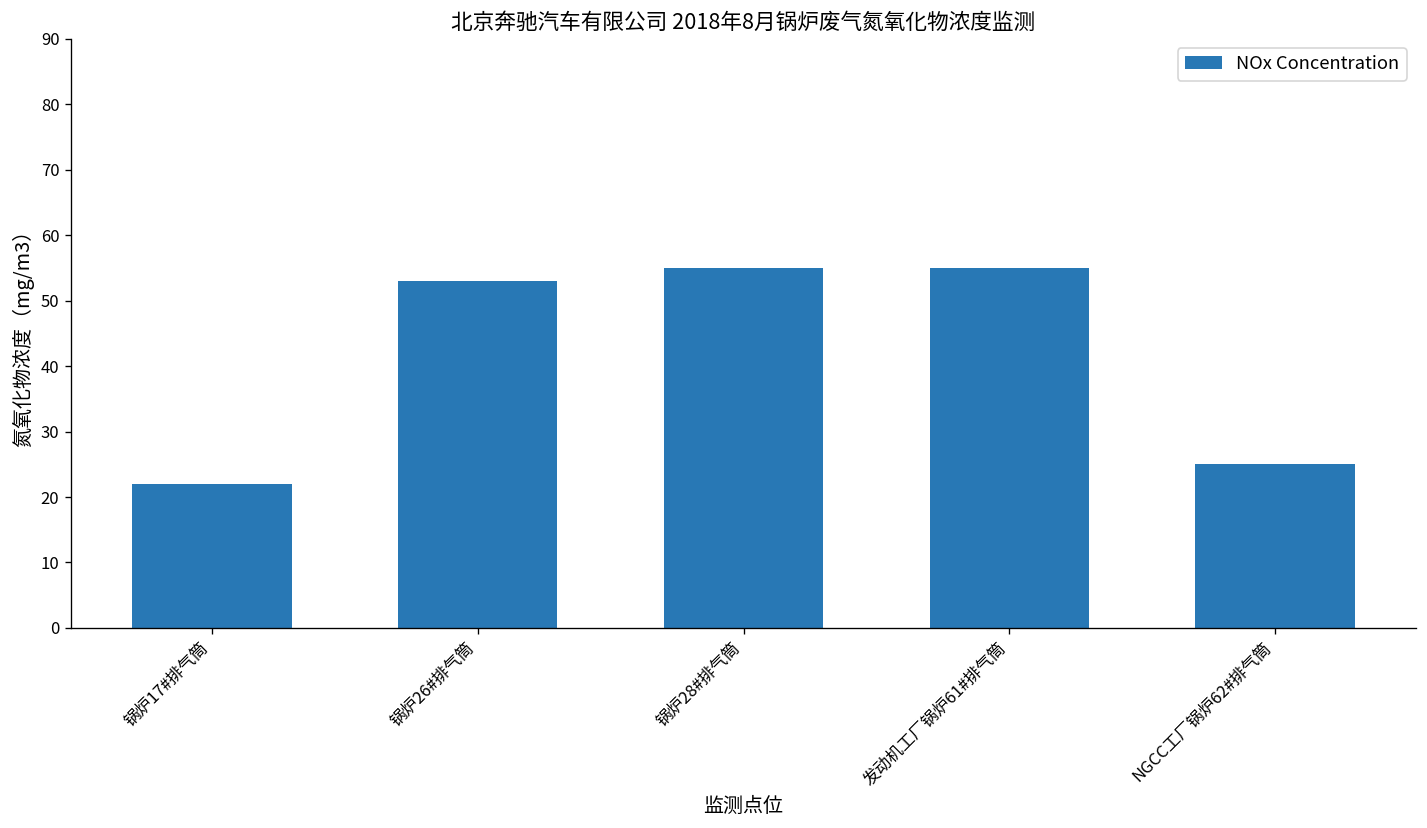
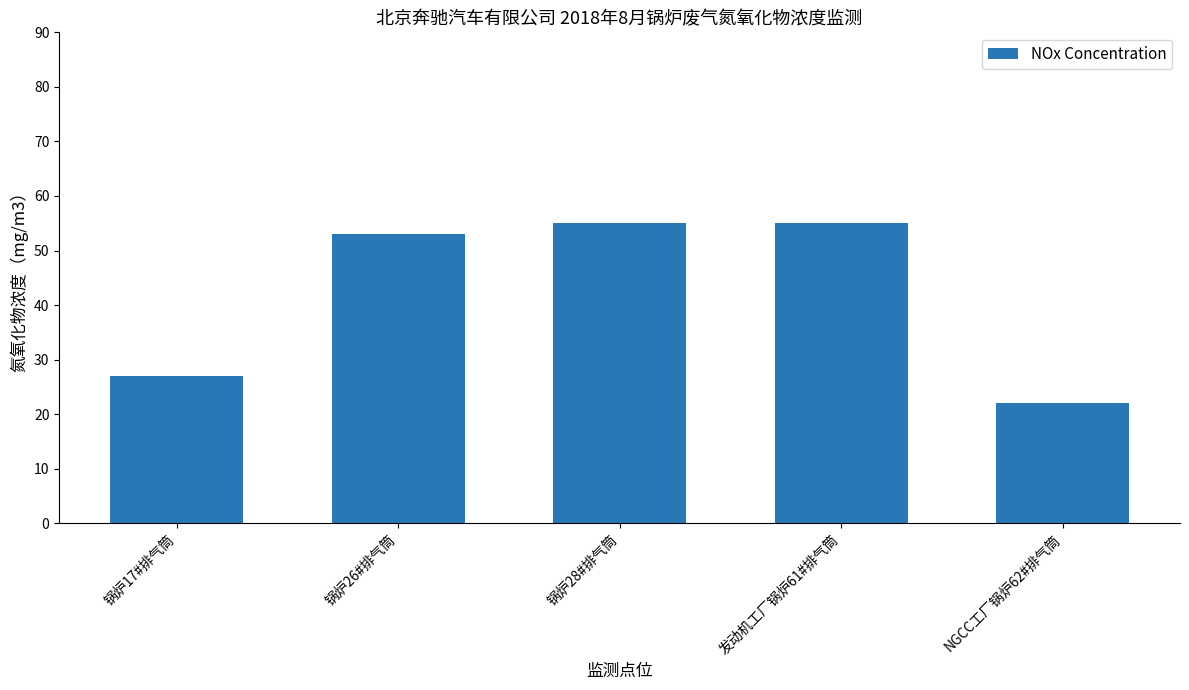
锅炉17#排气筒: 22 -> 27
NGCC工厂锅炉62#排气筒: 25 -> 22
